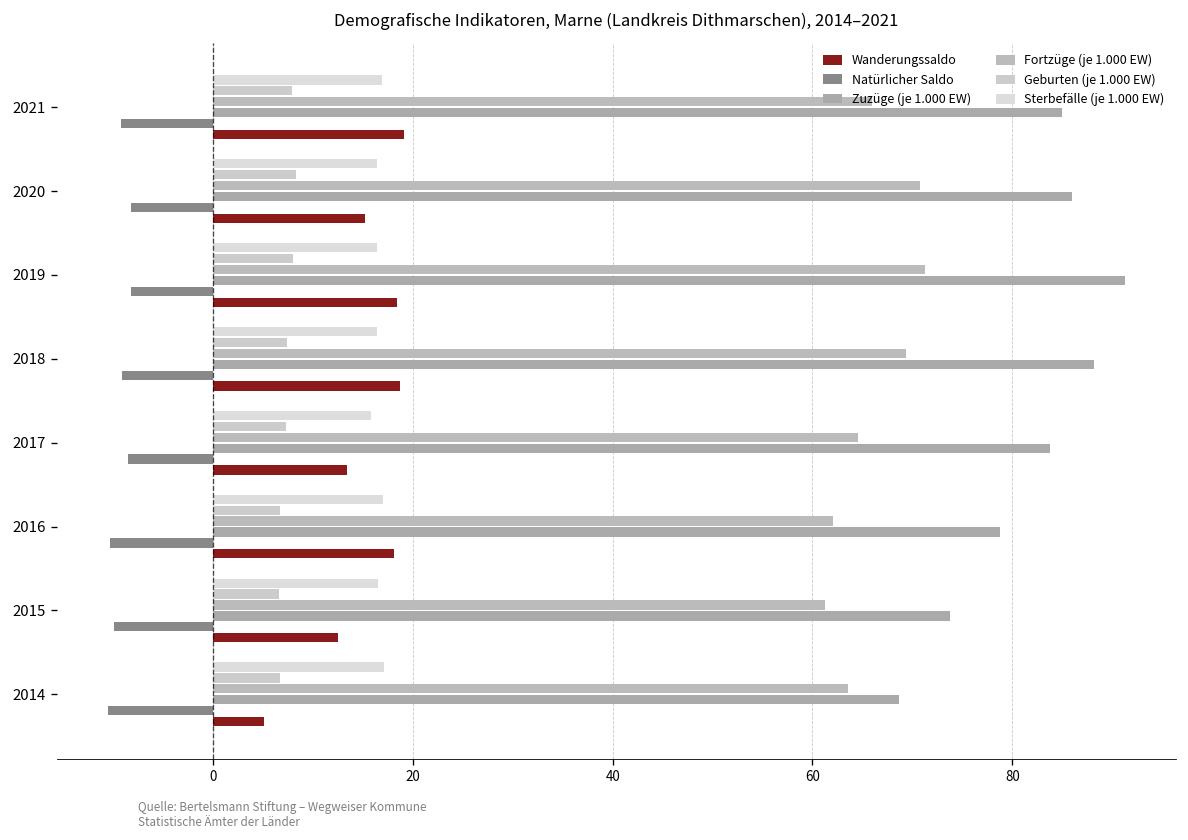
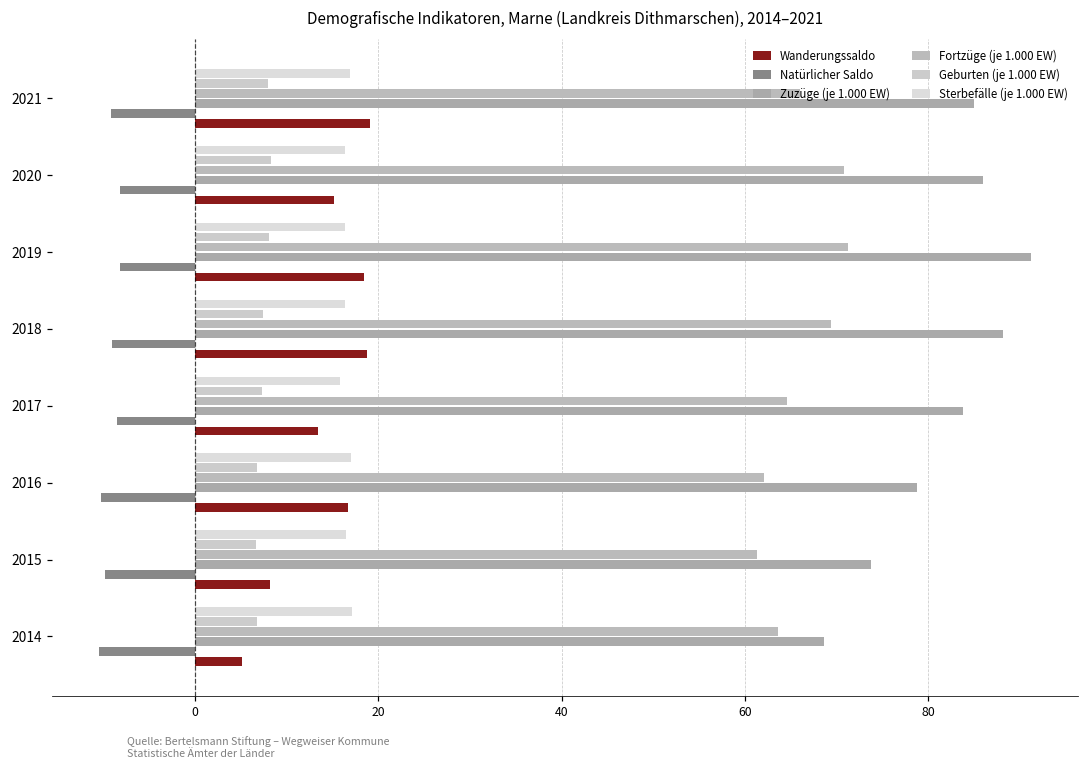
Wanderungssaldo, 2016: 18 -> 17
Wanderungssaldo, 2015: 13 -> 8
